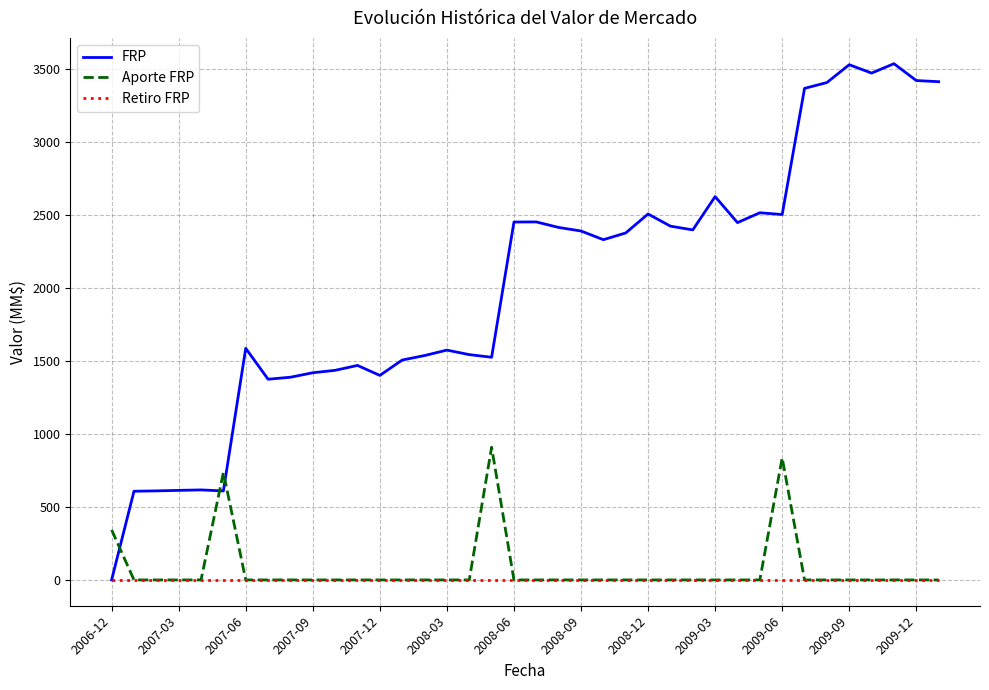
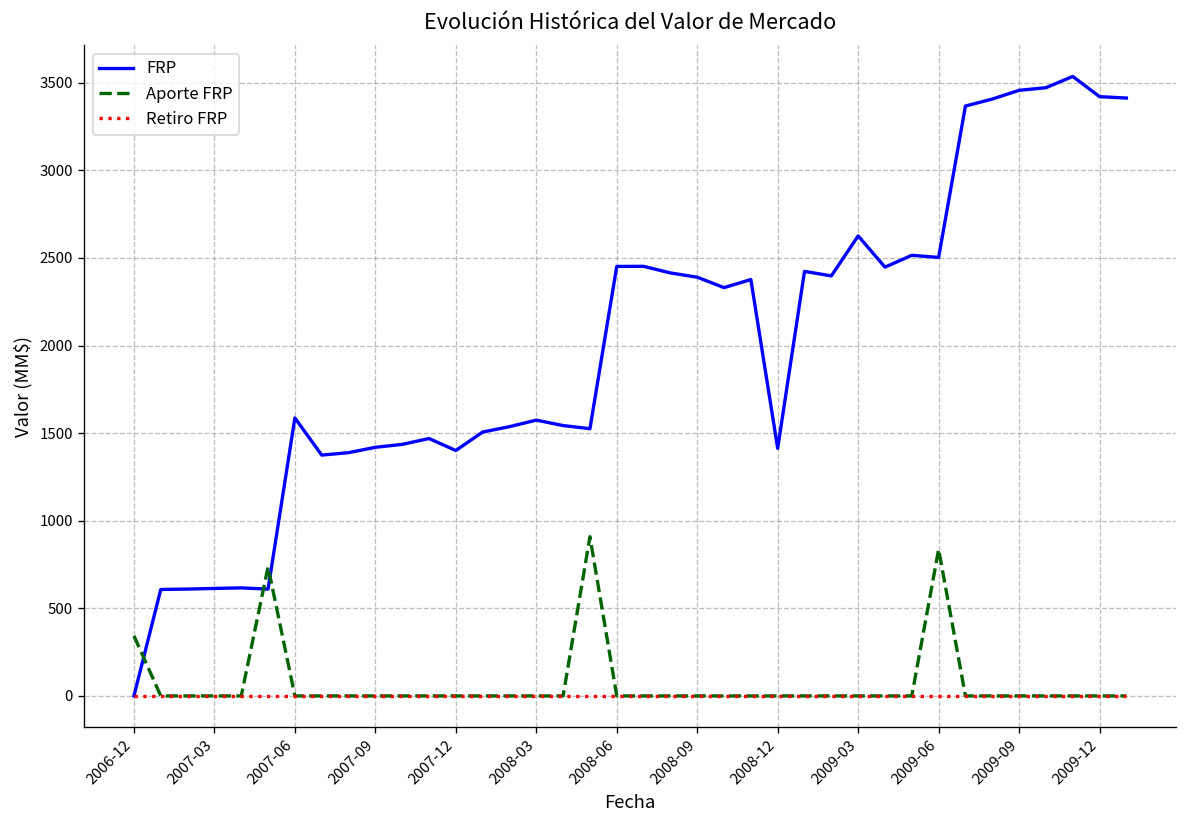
FRP, 2008-12: 2510 -> 1410
FRP, 2009-09: 3530 -> 3460
